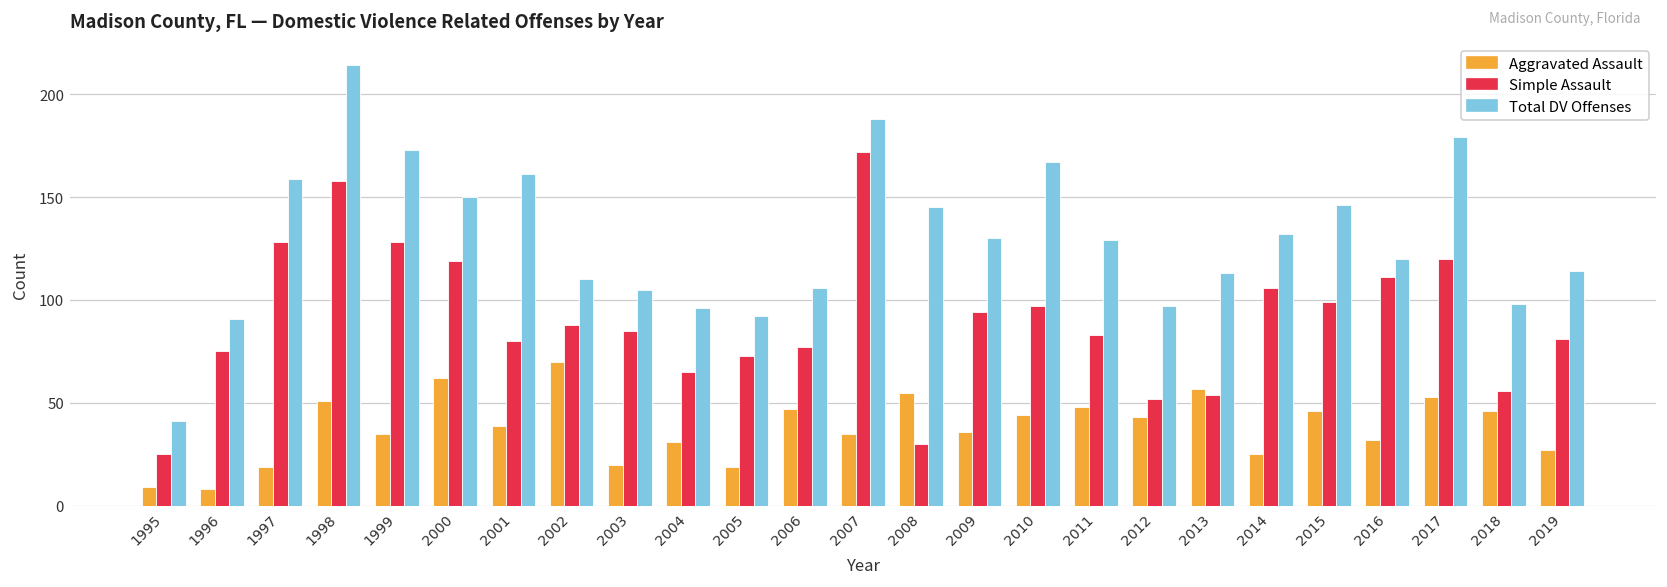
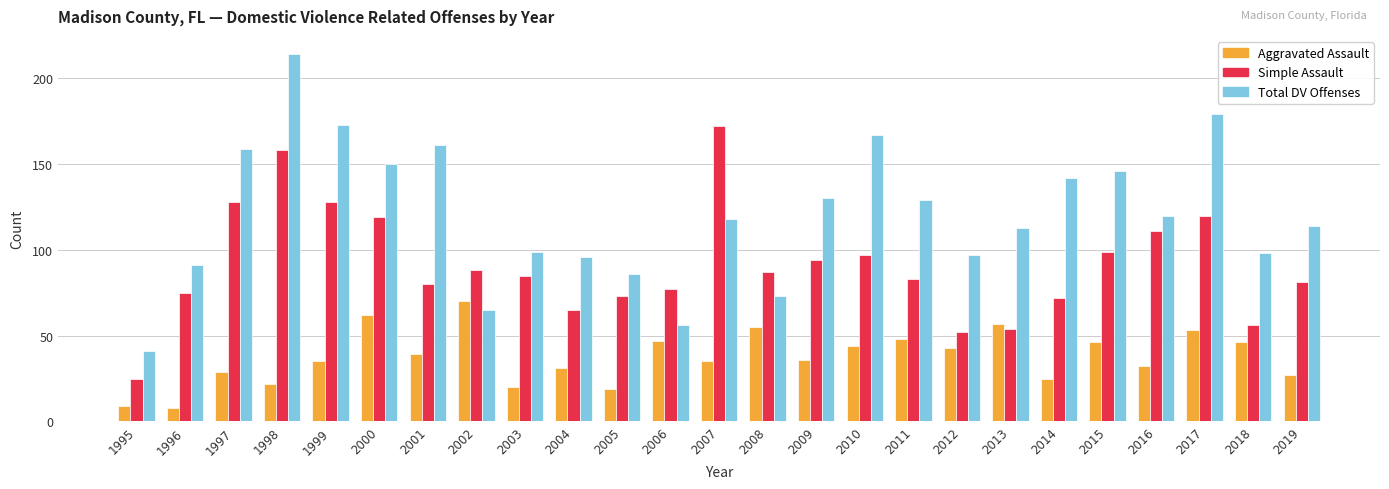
Aggravated Assault, 1997: 19 -> 29
Aggravated Assault, 1998: 51 -> 22
Total DV Offenses, 2002: 110 -> 65
Total DV Offenses, 2003: 105 -> 99
Total DV Offenses, 2005: 92 -> 86
Total DV Offenses, 2006: 106 -> 56
Total DV Offenses, 2007: 188 -> 118
Simple Assault, 2008: 30 -> 87
Total DV Offenses, 2008: 145 -> 73
Simple Assault, 2014: 106 -> 72
Total DV Offenses, 2014: 132 -> 142
